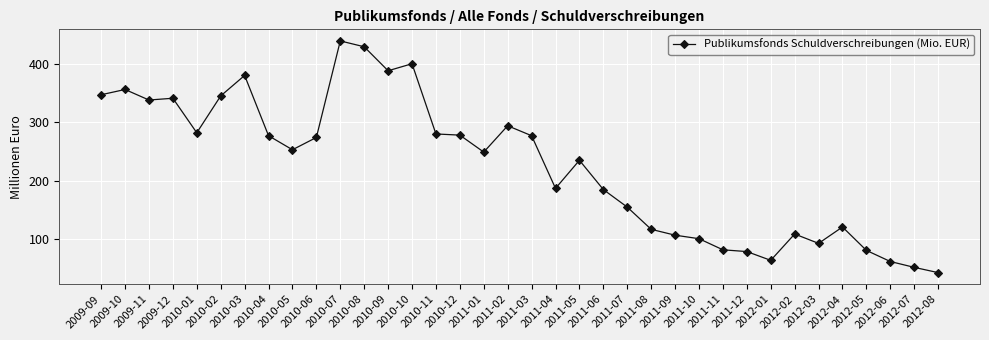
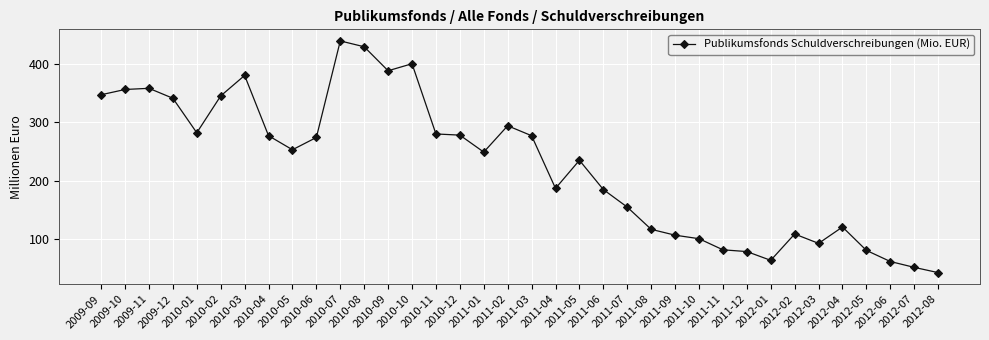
2009-11: 340 -> 360
